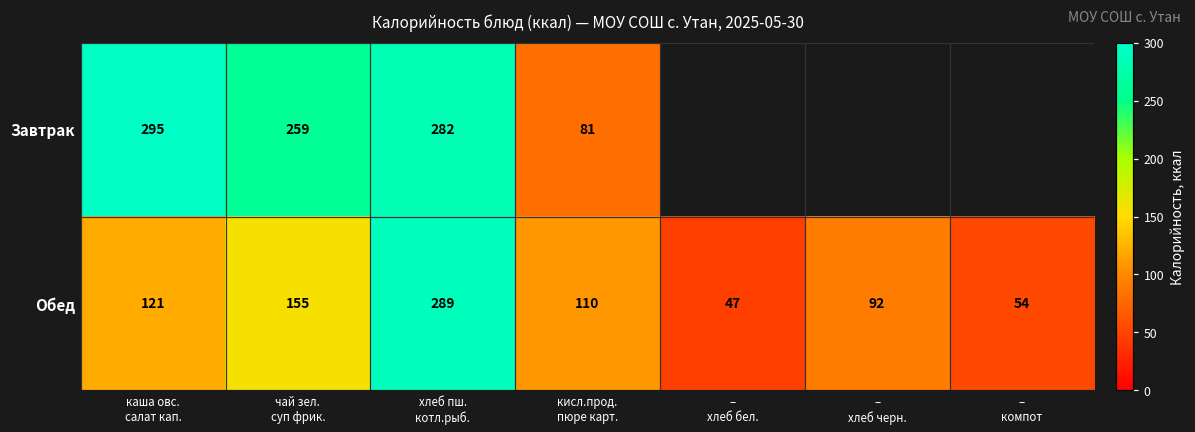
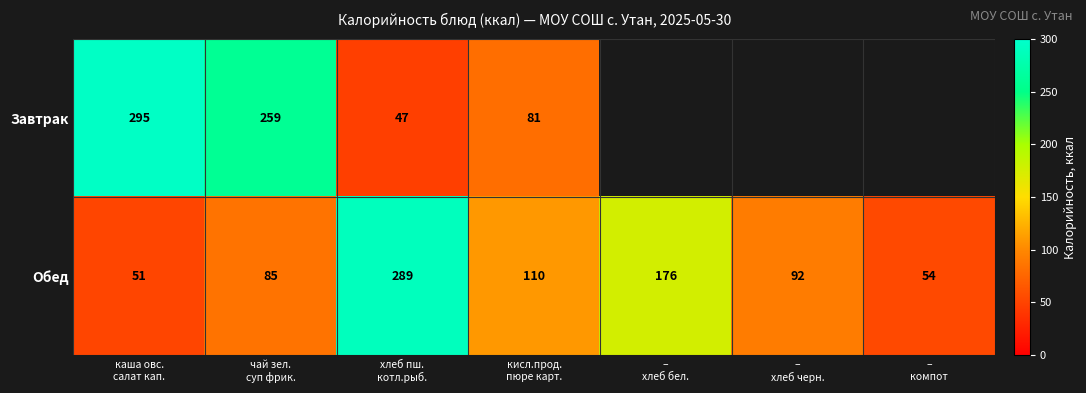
Завтрак, хлеб пш. котл.рыб.: 282 -> 47
Обед, каша овс. салат кап.: 121 -> 51
Обед, чай зел. суп фрик.: 155 -> 85
Обед, – хлеб бел.: 47 -> 176
